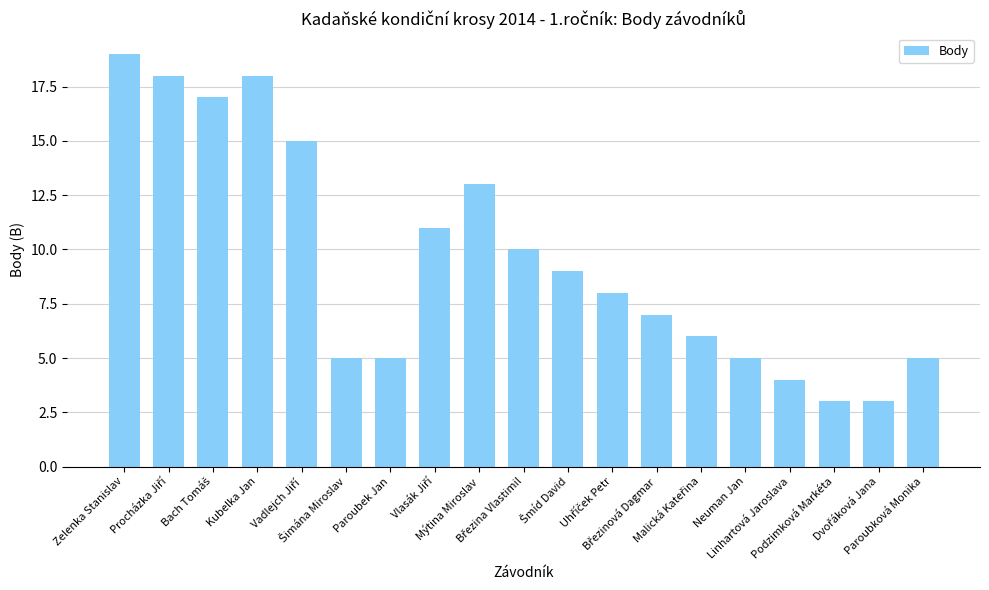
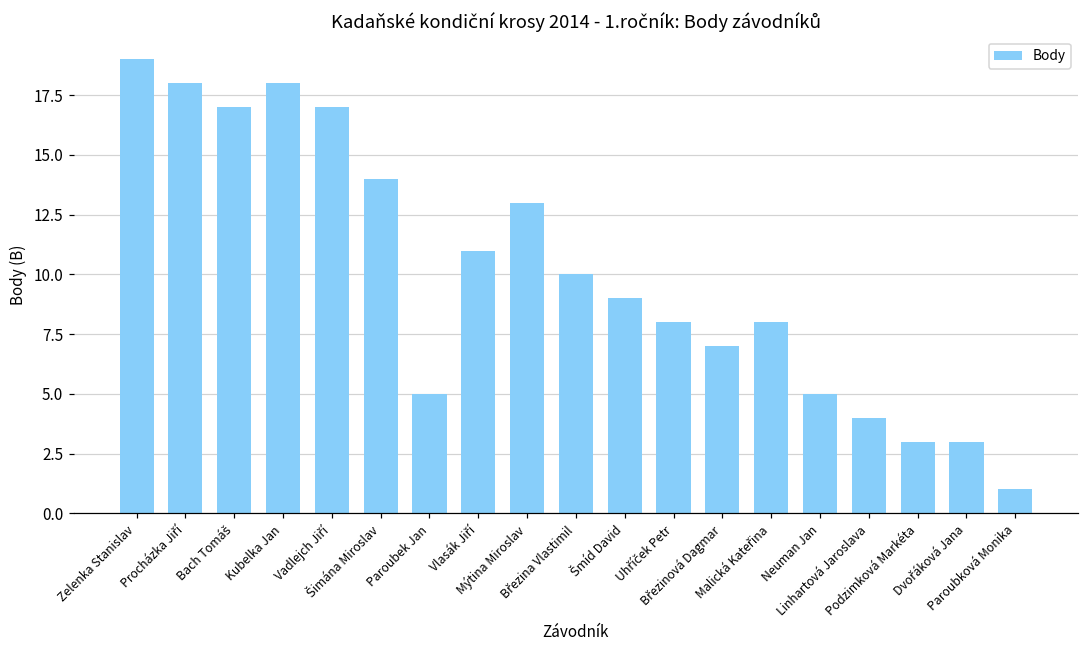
Vadlejch Jiří: 15 -> 17
Šimána Miroslav: 5 -> 14
Malická Kateřina: 6 -> 8
Paroubková Monika: 5 -> 1
